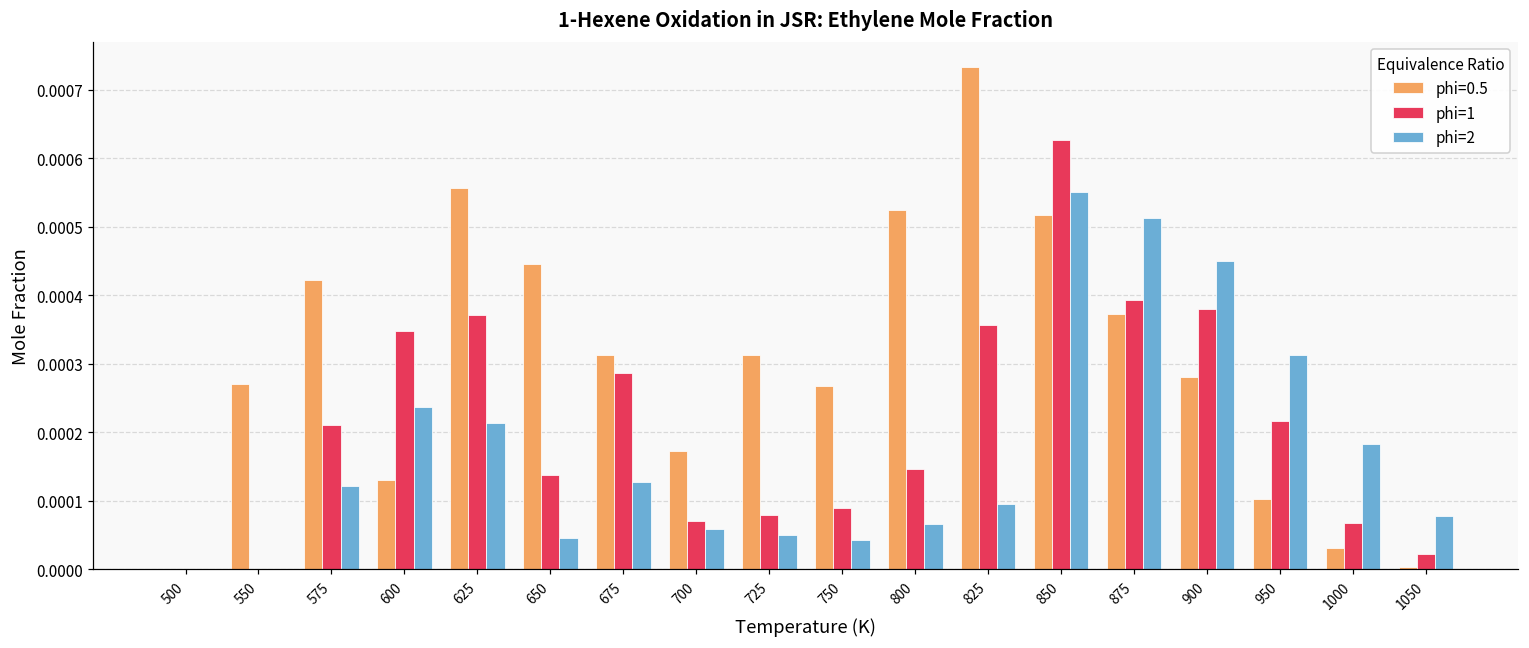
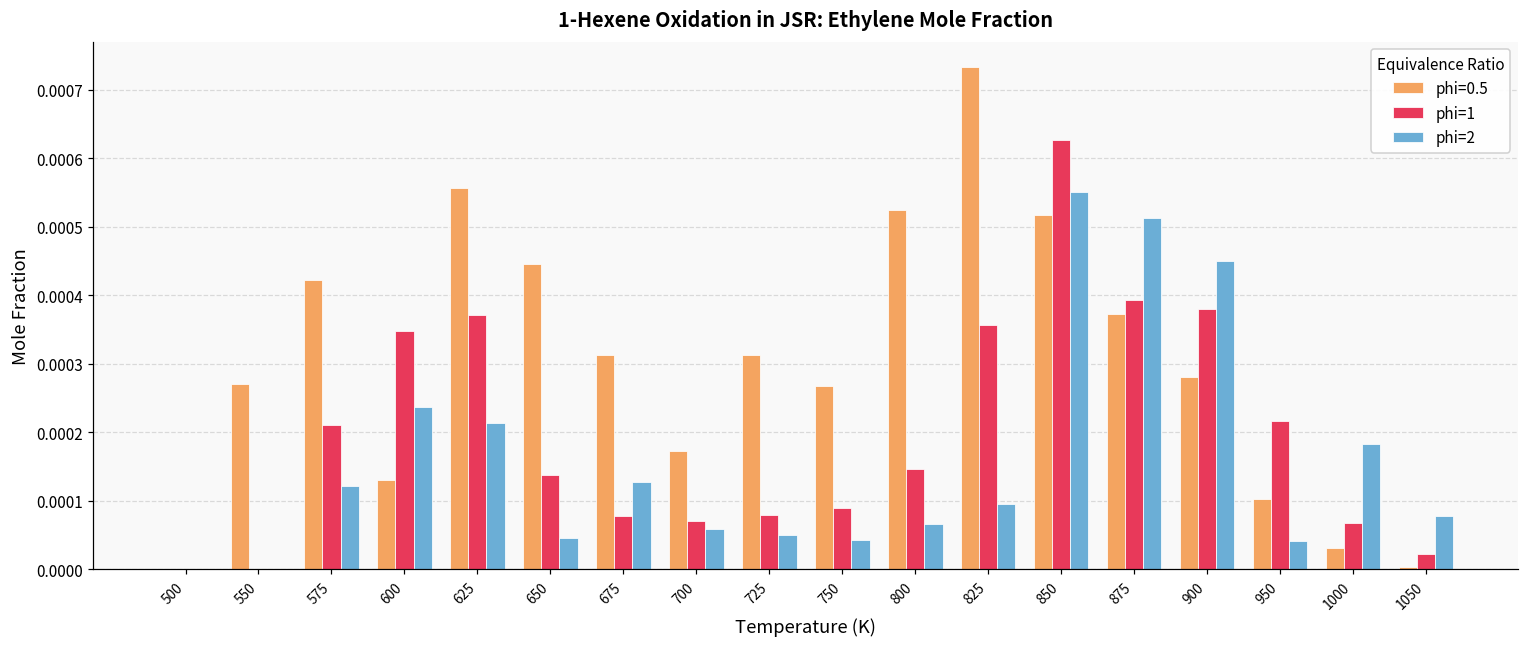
phi=1, 675: 0.00029 -> 0.00008
phi=2, 950: 0.00031 -> 0.00004
